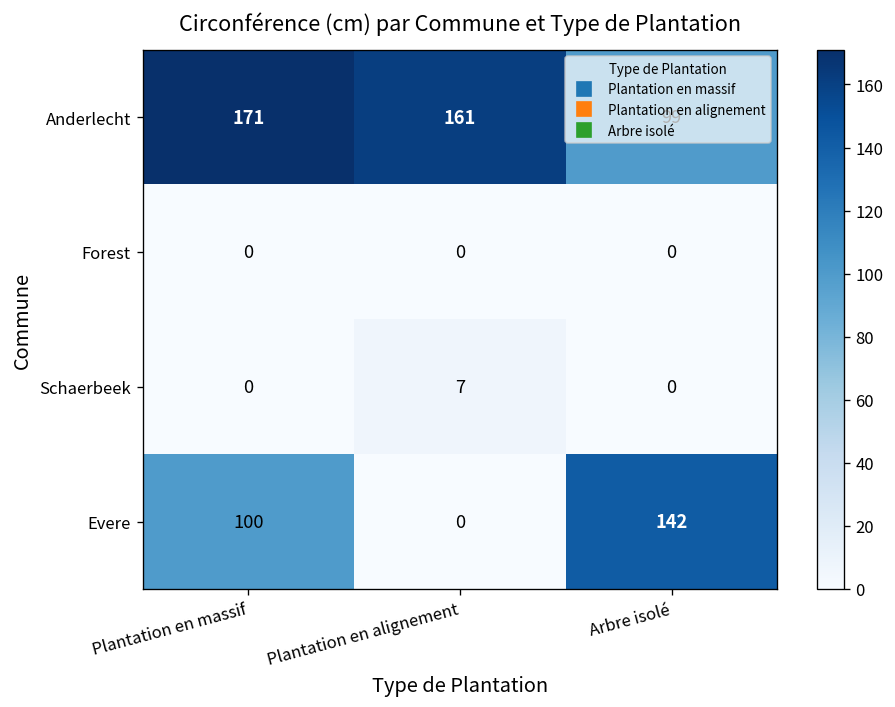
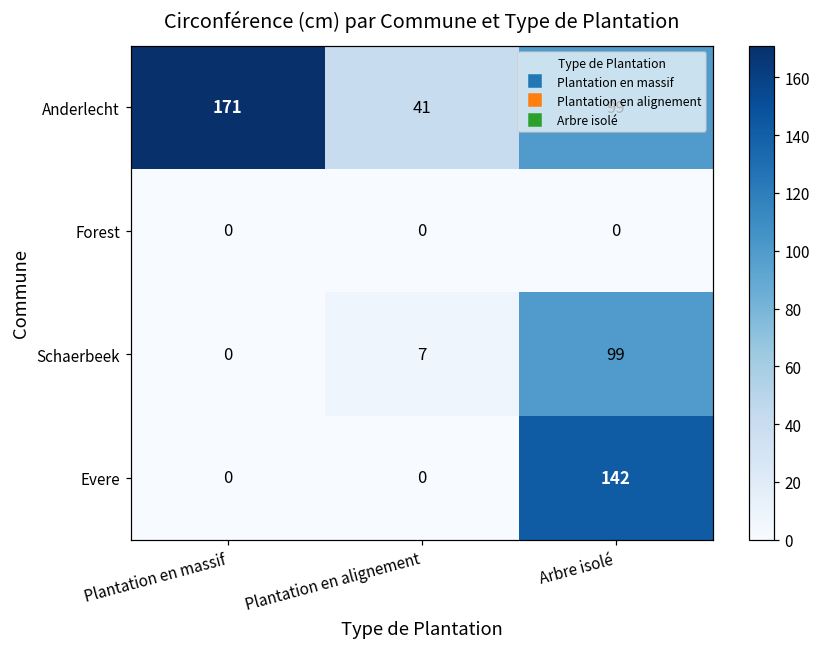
Anderlecht, Plantation en alignement: 161 -> 41
Schaerbeek, Arbre isolé: 0 -> 99
Evere, Plantation en massif: 100 -> 0
